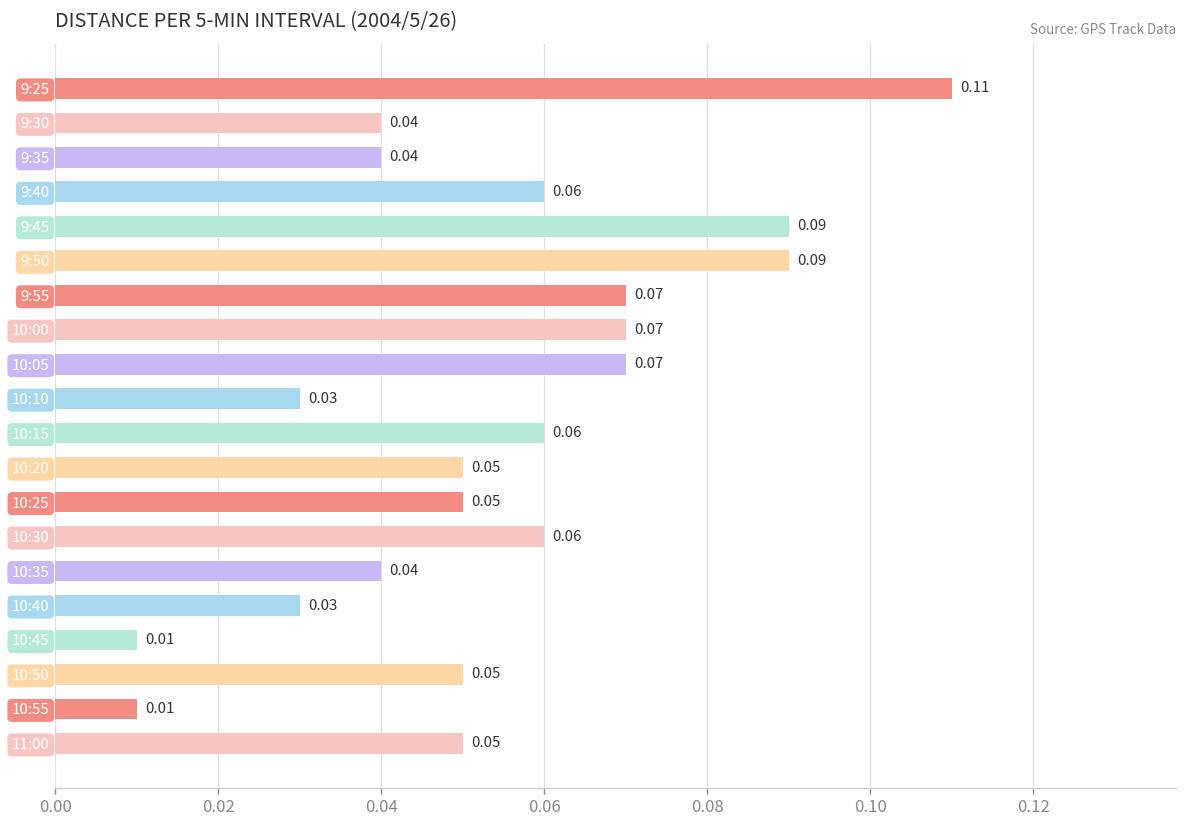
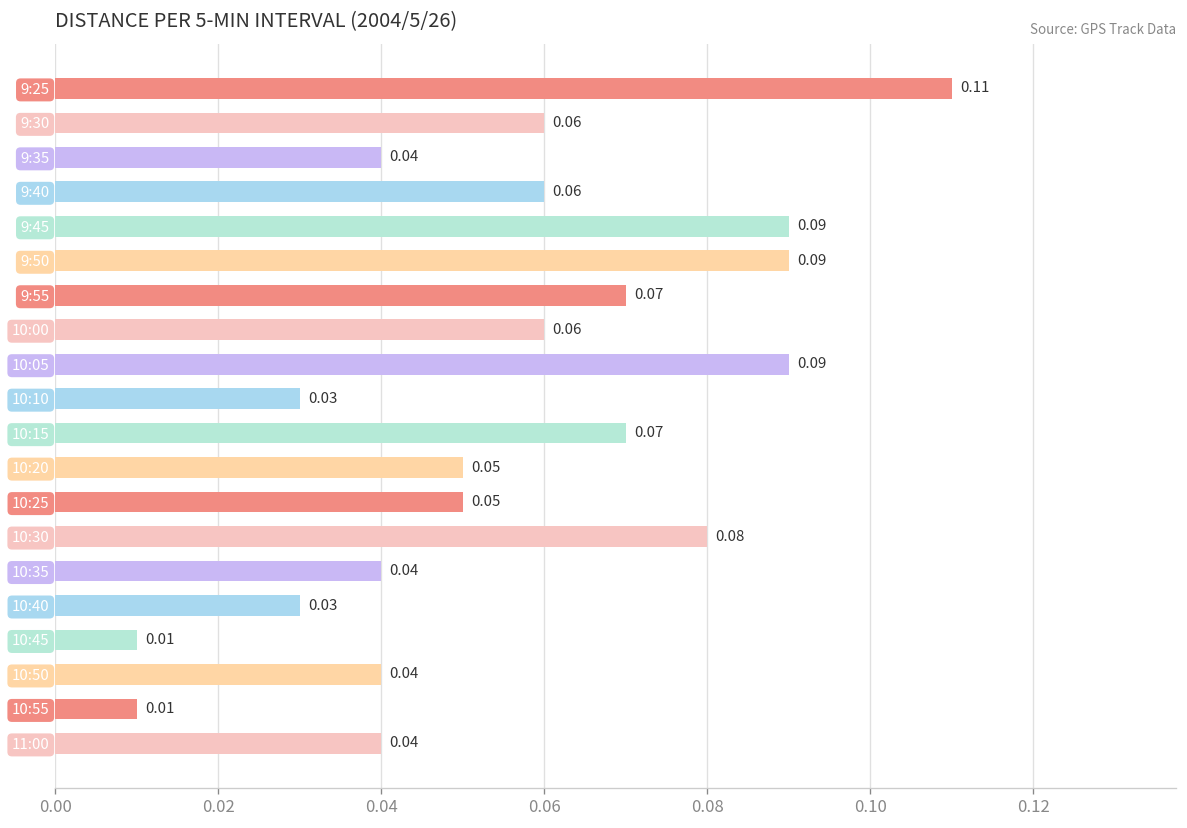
9:30: 0.04 -> 0.06
10:00: 0.07 -> 0.06
10:05: 0.07 -> 0.09
10:15: 0.06 -> 0.07
10:30: 0.06 -> 0.08
10:50: 0.05 -> 0.04
11:00: 0.05 -> 0.04
